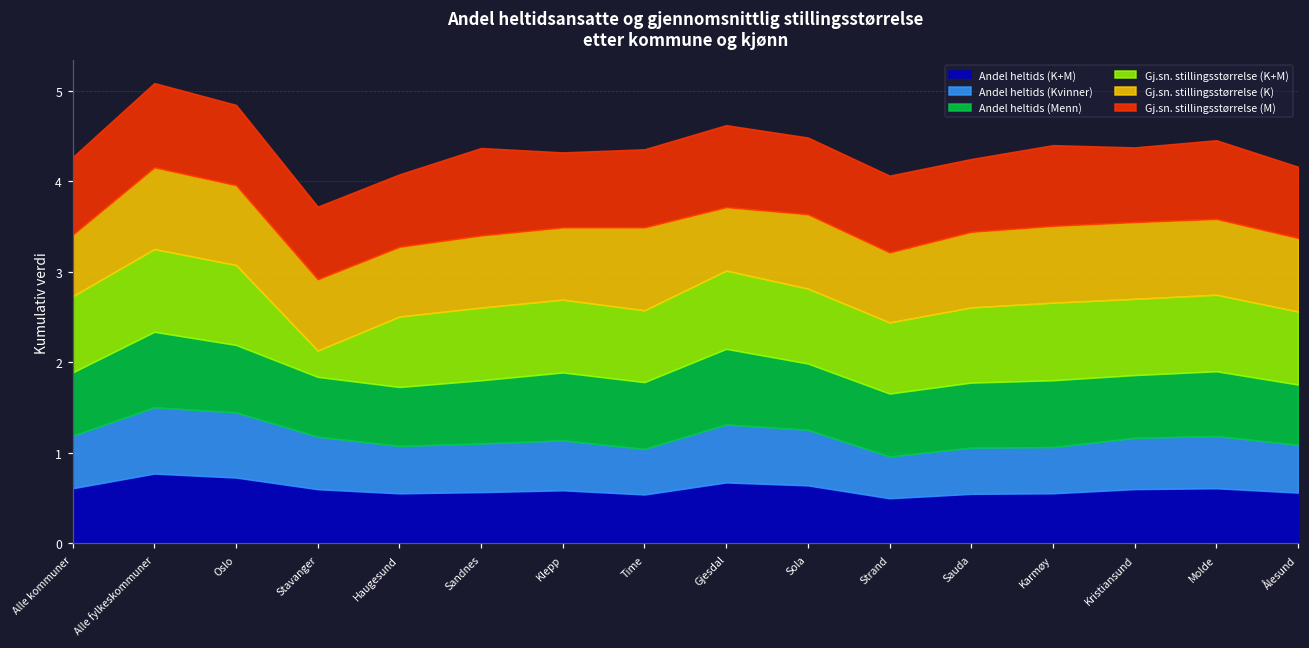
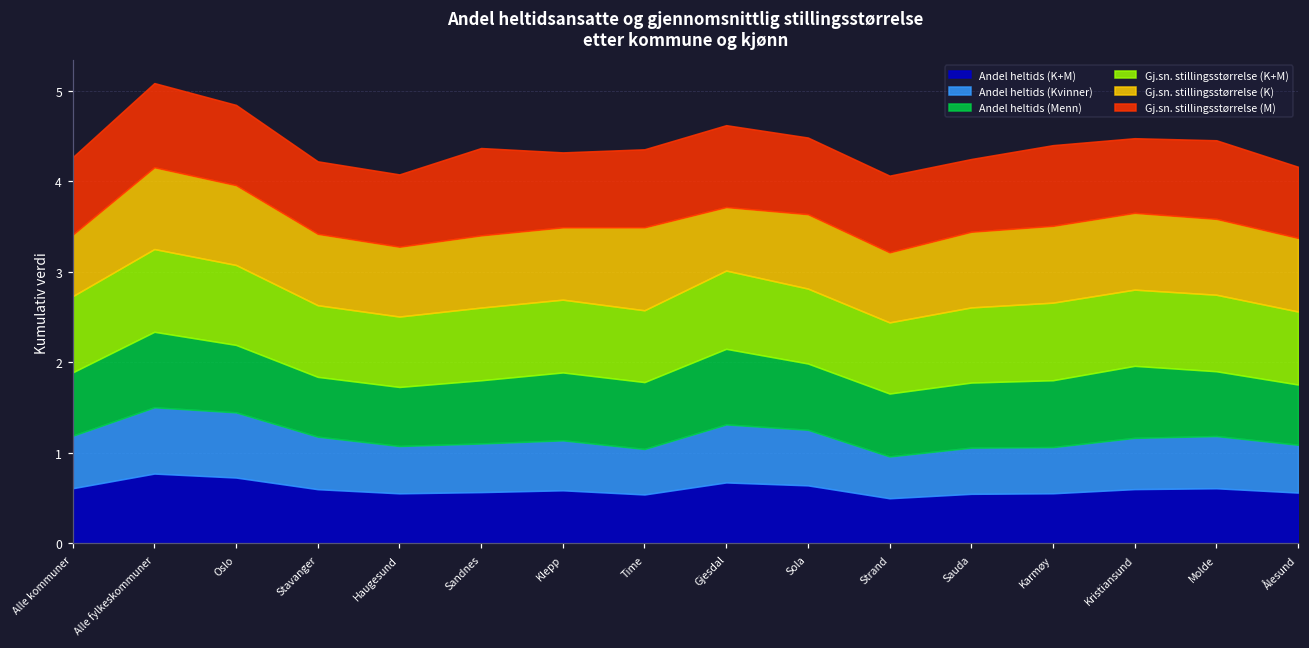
Gj.sn. stillingsstørrelse (K+M), Stavanger: 0.3 -> 0.8
Andel heltids (Menn), Kristiansund: 0.7 -> 0.8
